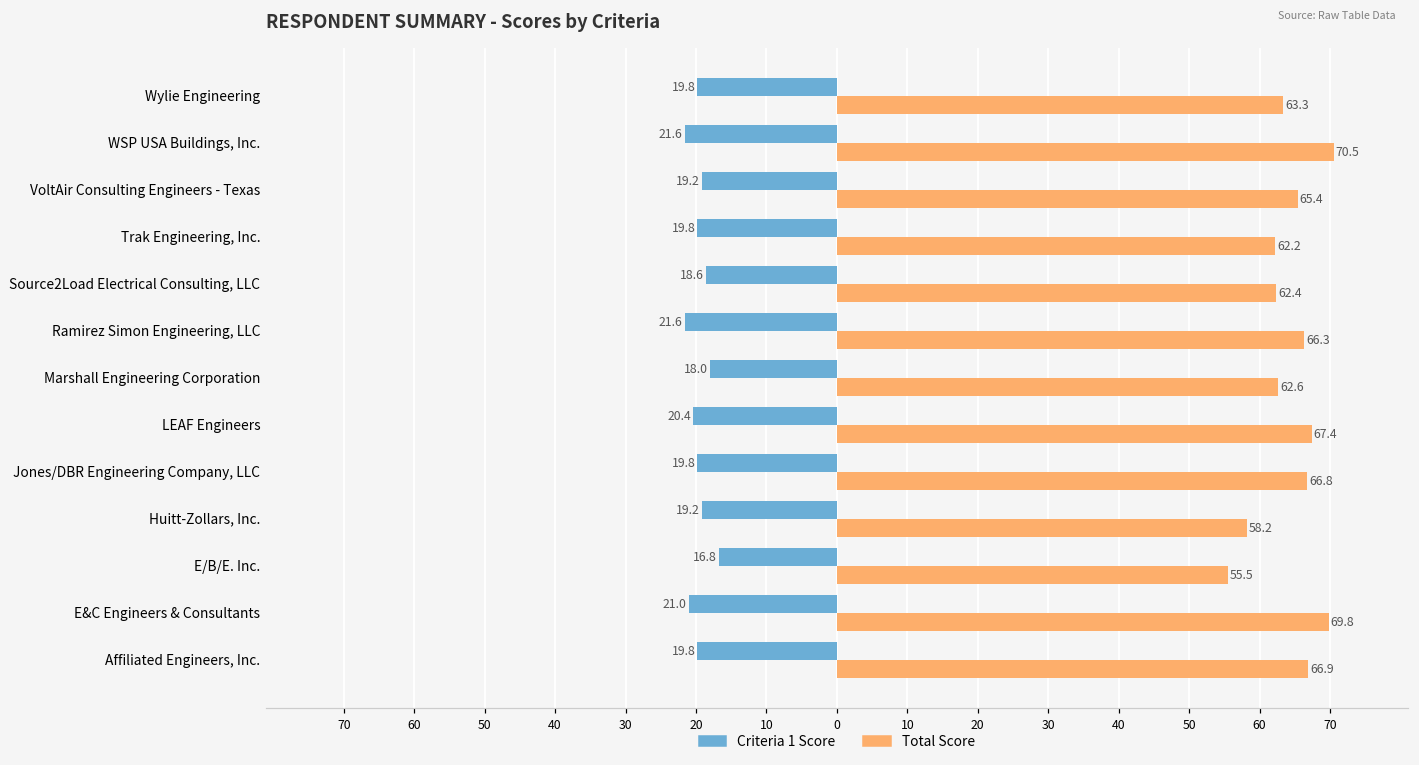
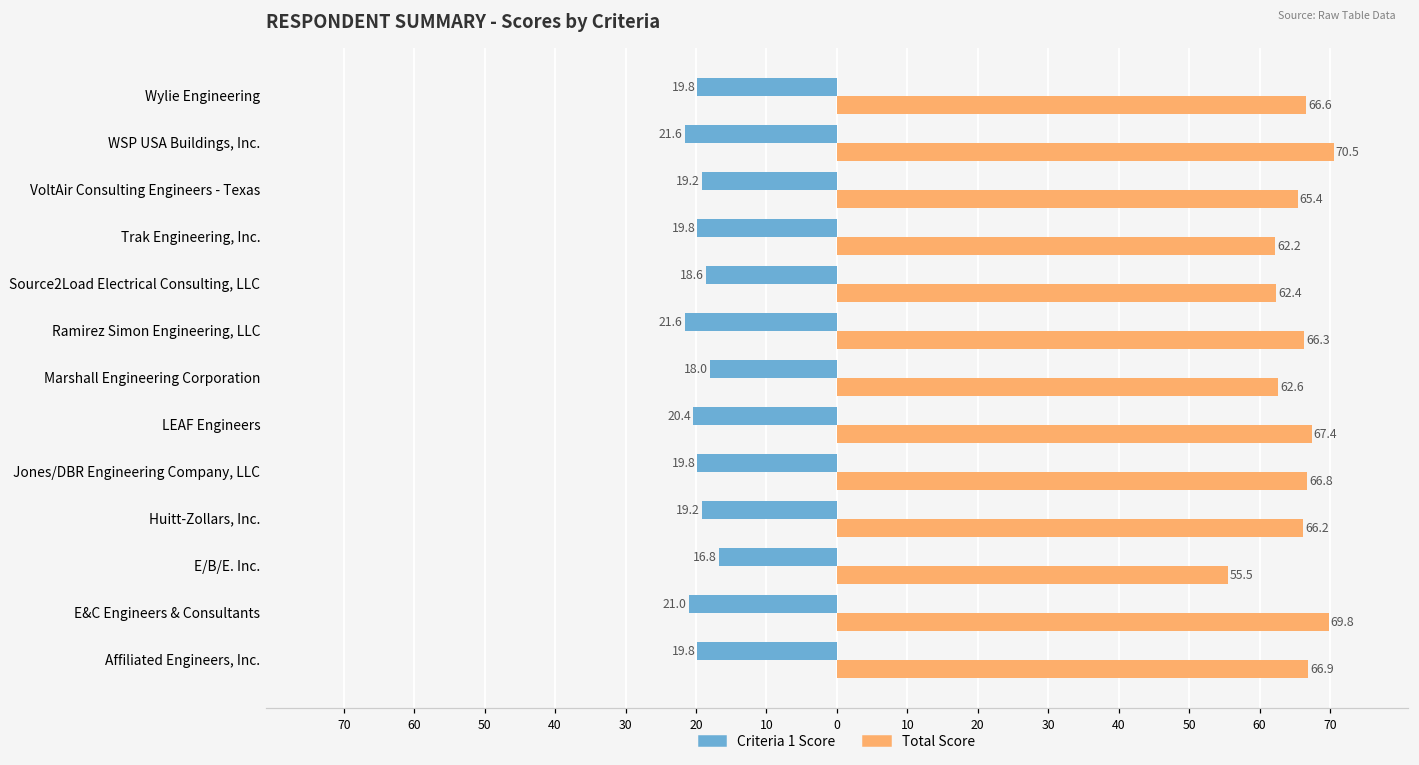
Total Score, Wylie Engineering: 63.3 -> 66.6
Total Score, Huitt-Zollars, Inc.: 58.2 -> 66.2
